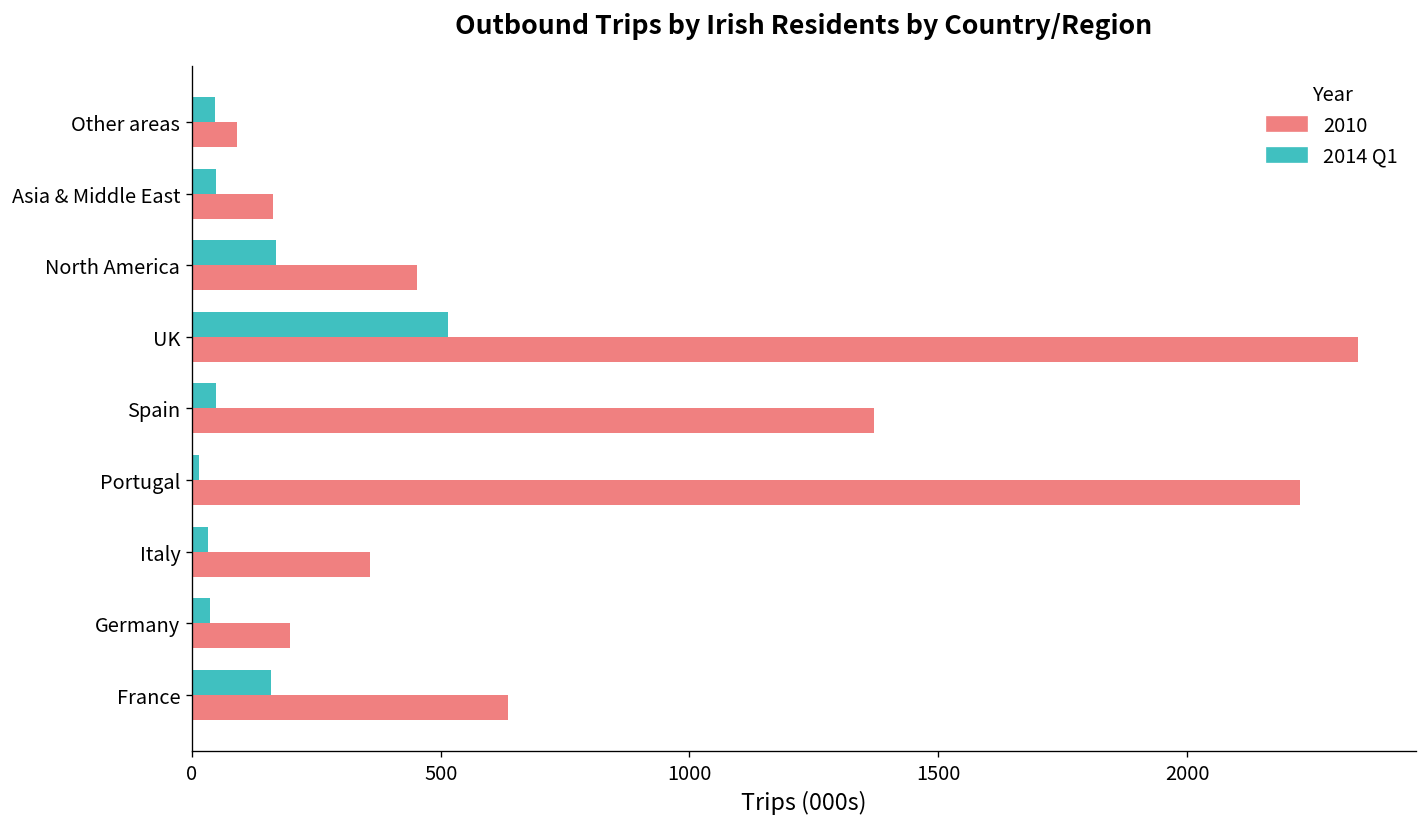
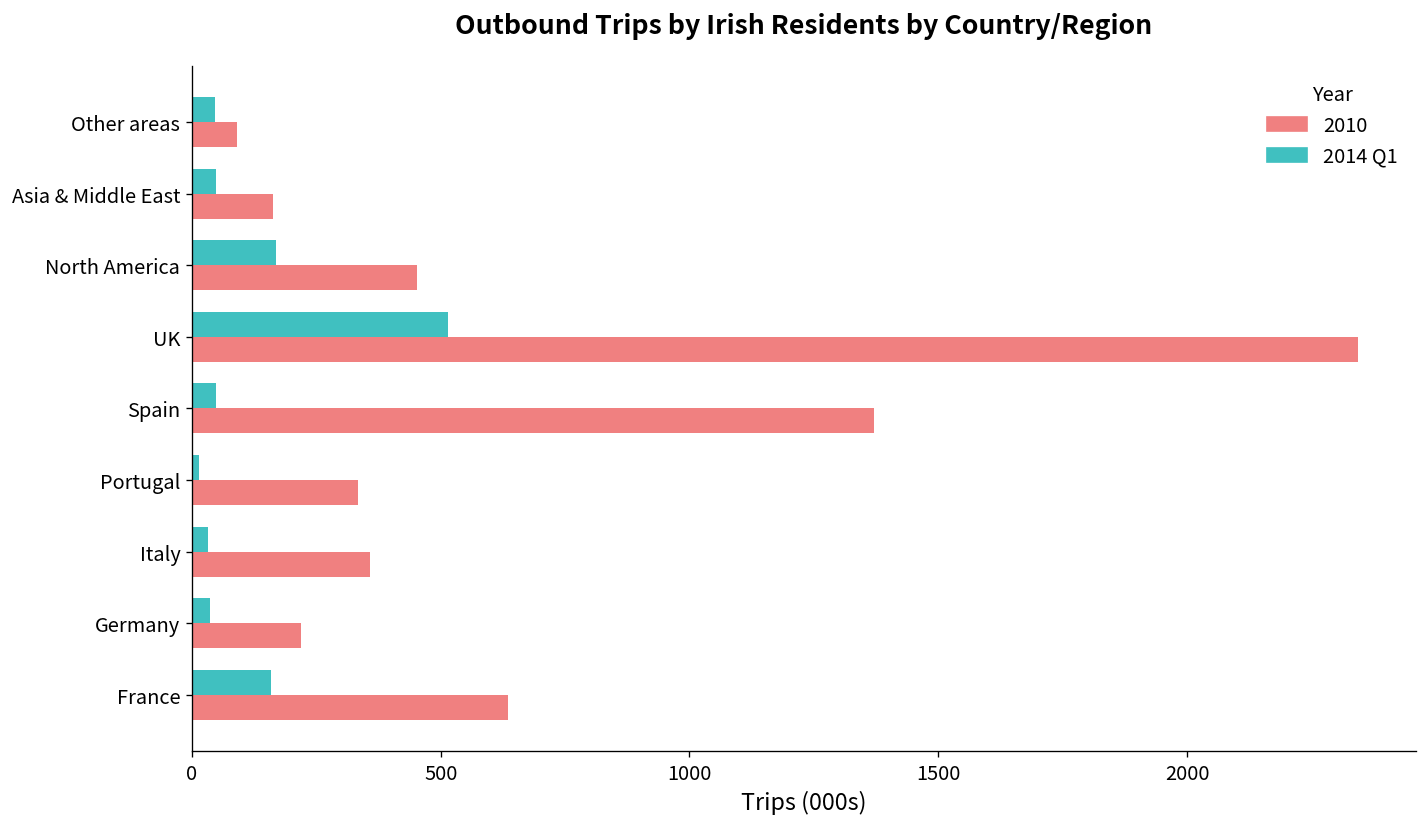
2010, Portugal: 2230 -> 330
2010, Germany: 200 -> 220
